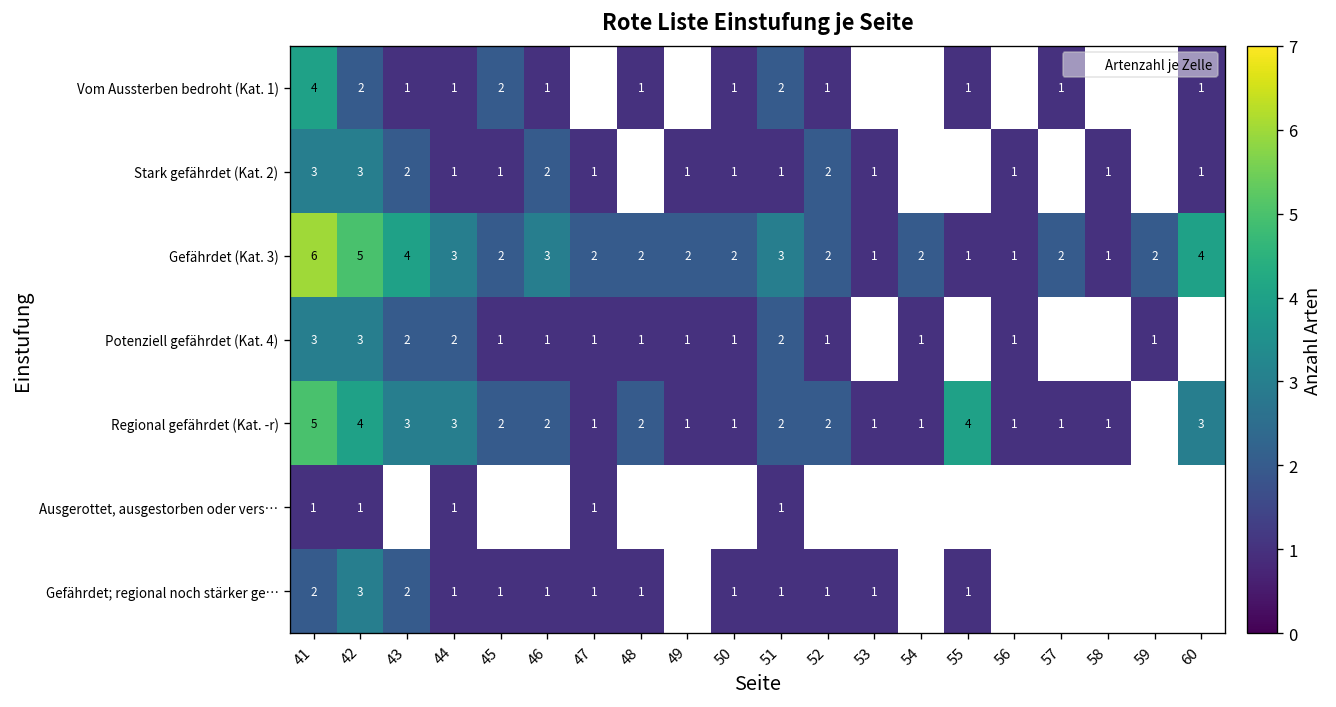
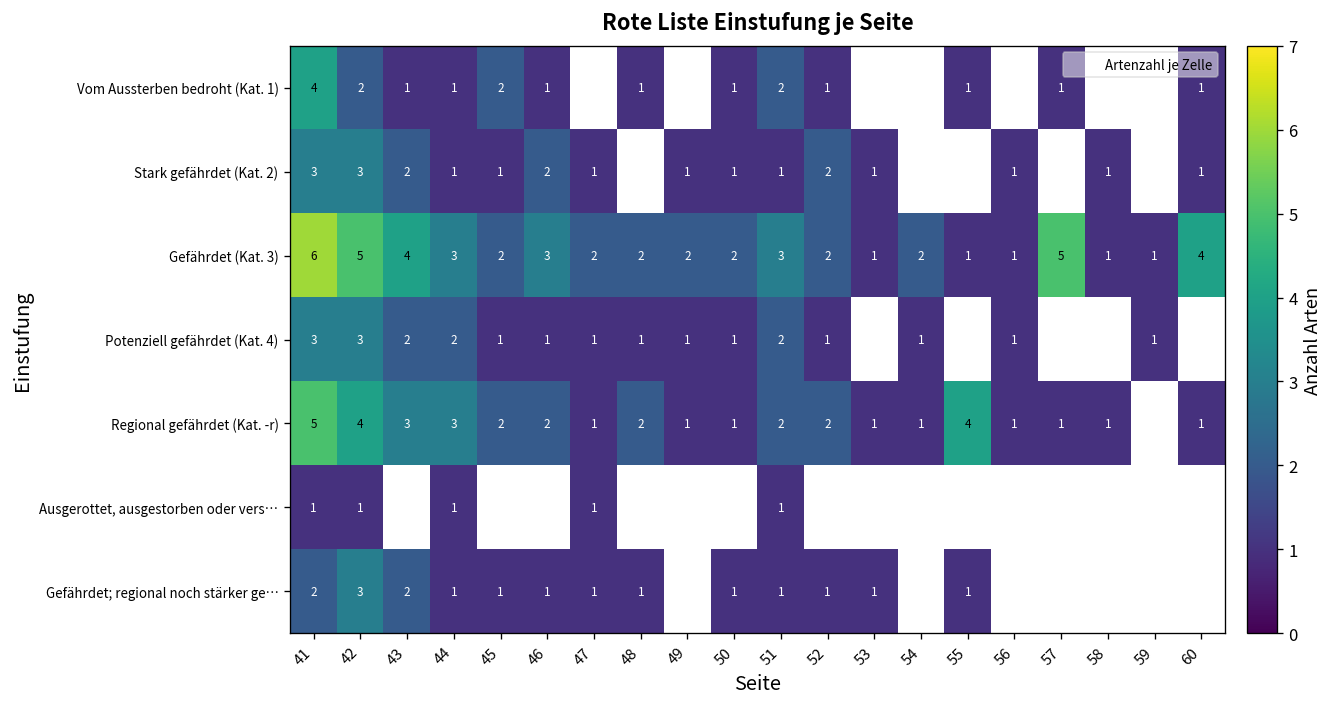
Gefährdet (Kat. 3), 57: 2 -> 5
Gefährdet (Kat. 3), 59: 2 -> 1
Regional gefährdet (Kat. -r), 60: 3 -> 1
